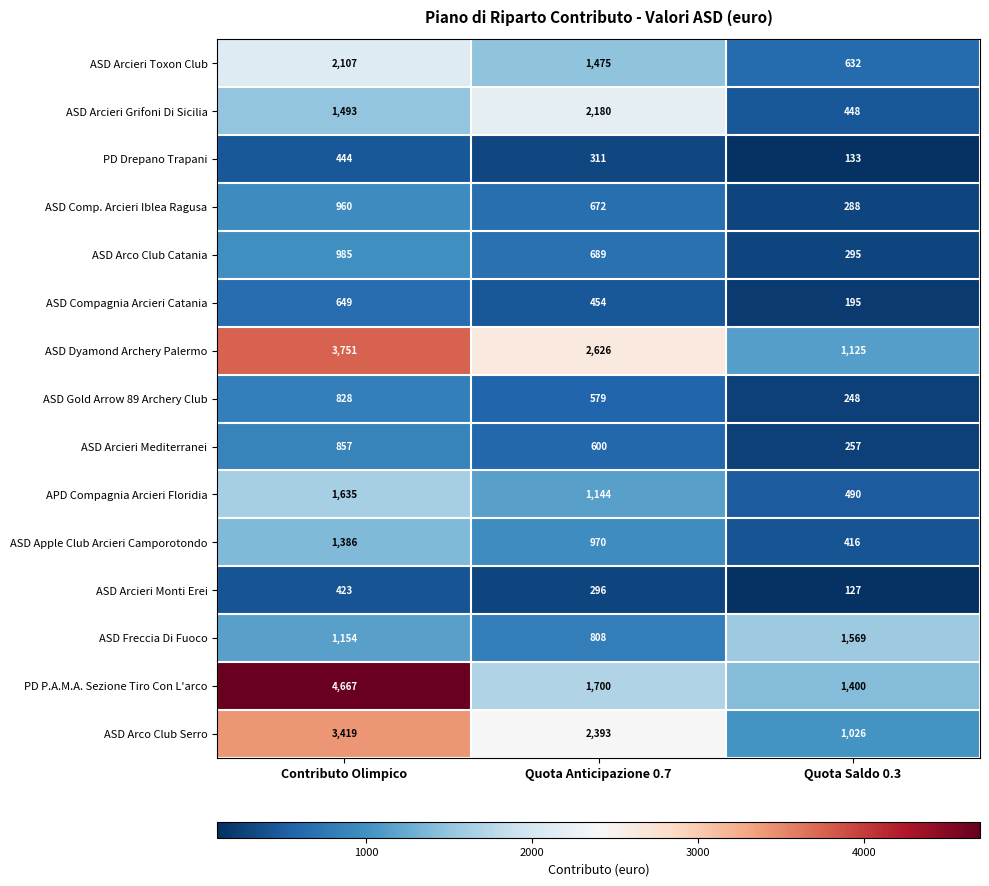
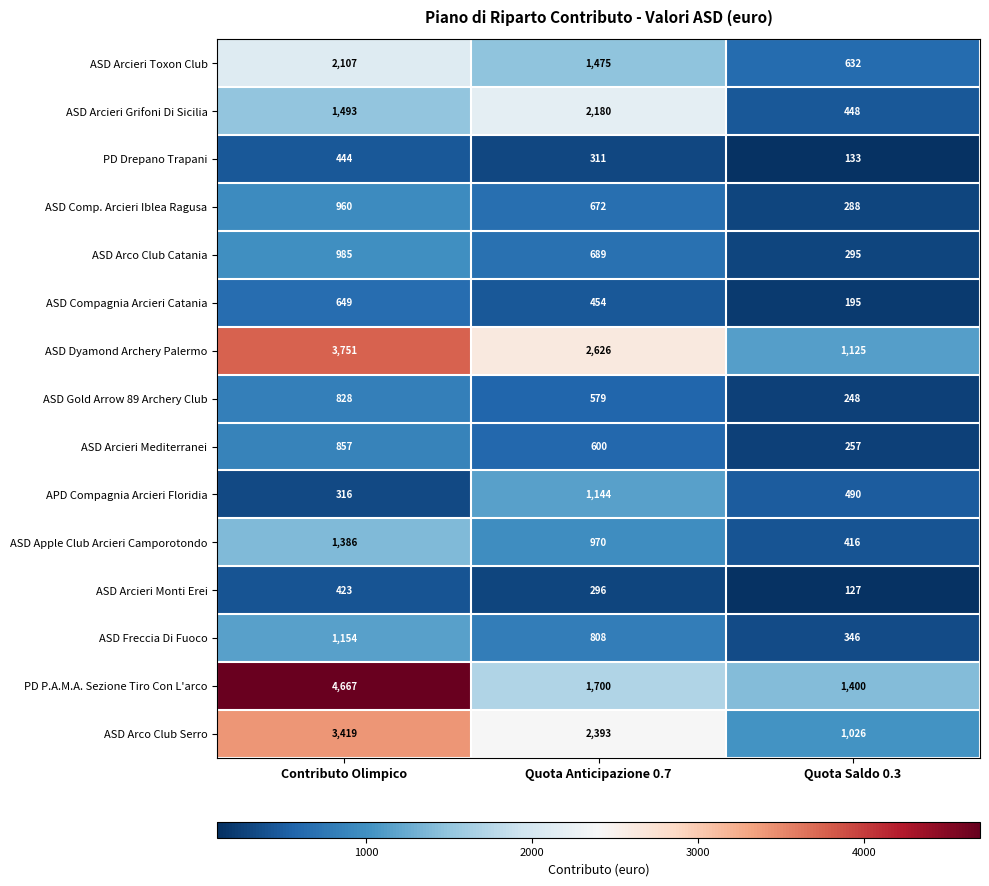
APD Compagnia Arcieri Floridia, Contributo Olimpico: 1,635 -> 316
ASD Freccia Di Fuoco, Quota Saldo 0.3: 1,569 -> 346
